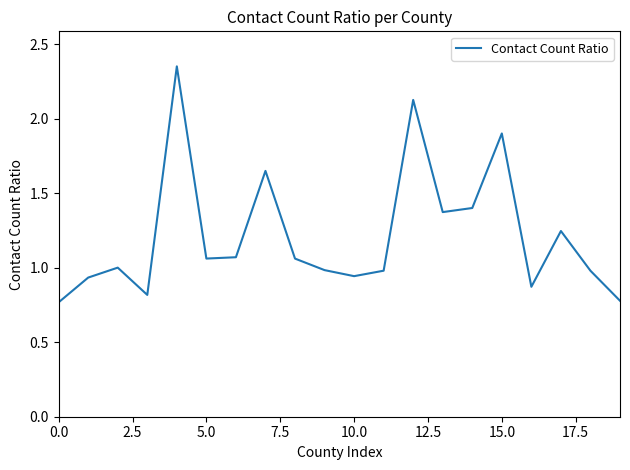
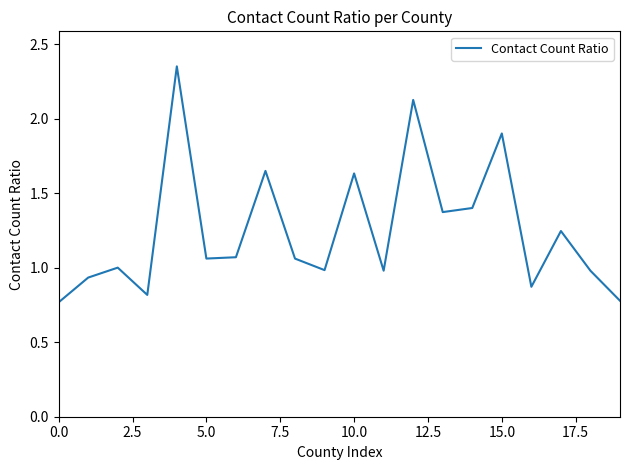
10.0: 0.94 -> 1.63
